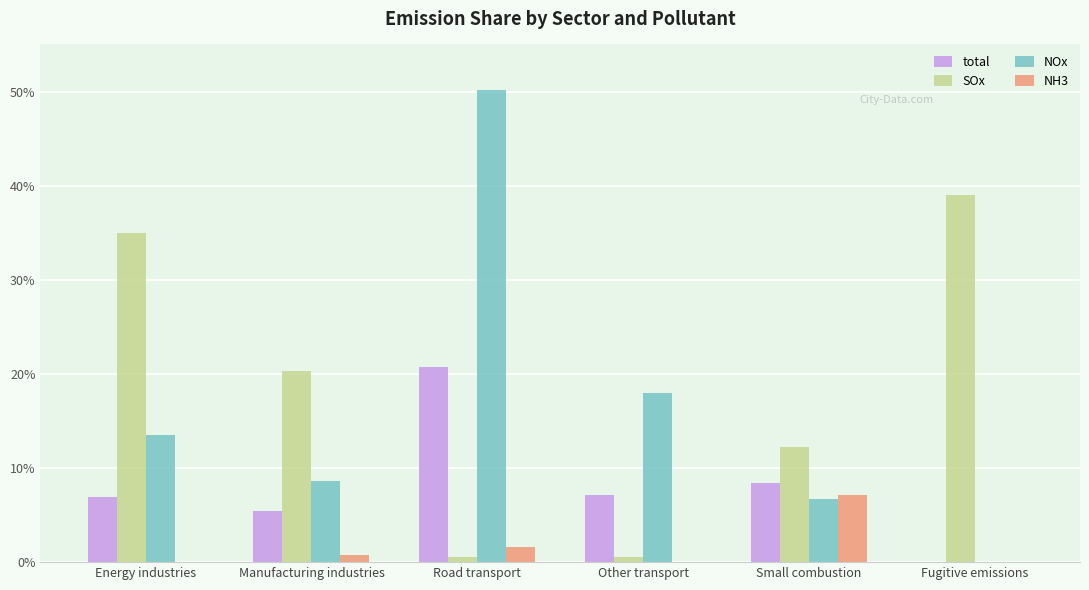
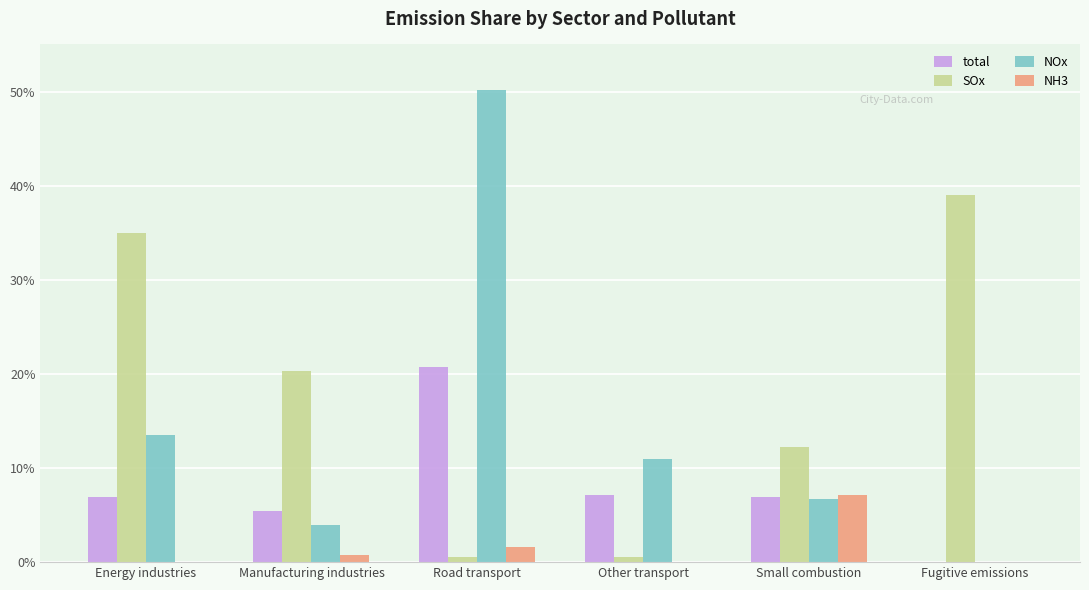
NOx, Manufacturing industries: 9% -> 4%
NOx, Other transport: 18% -> 11%
total, Small combustion: 8% -> 7%
